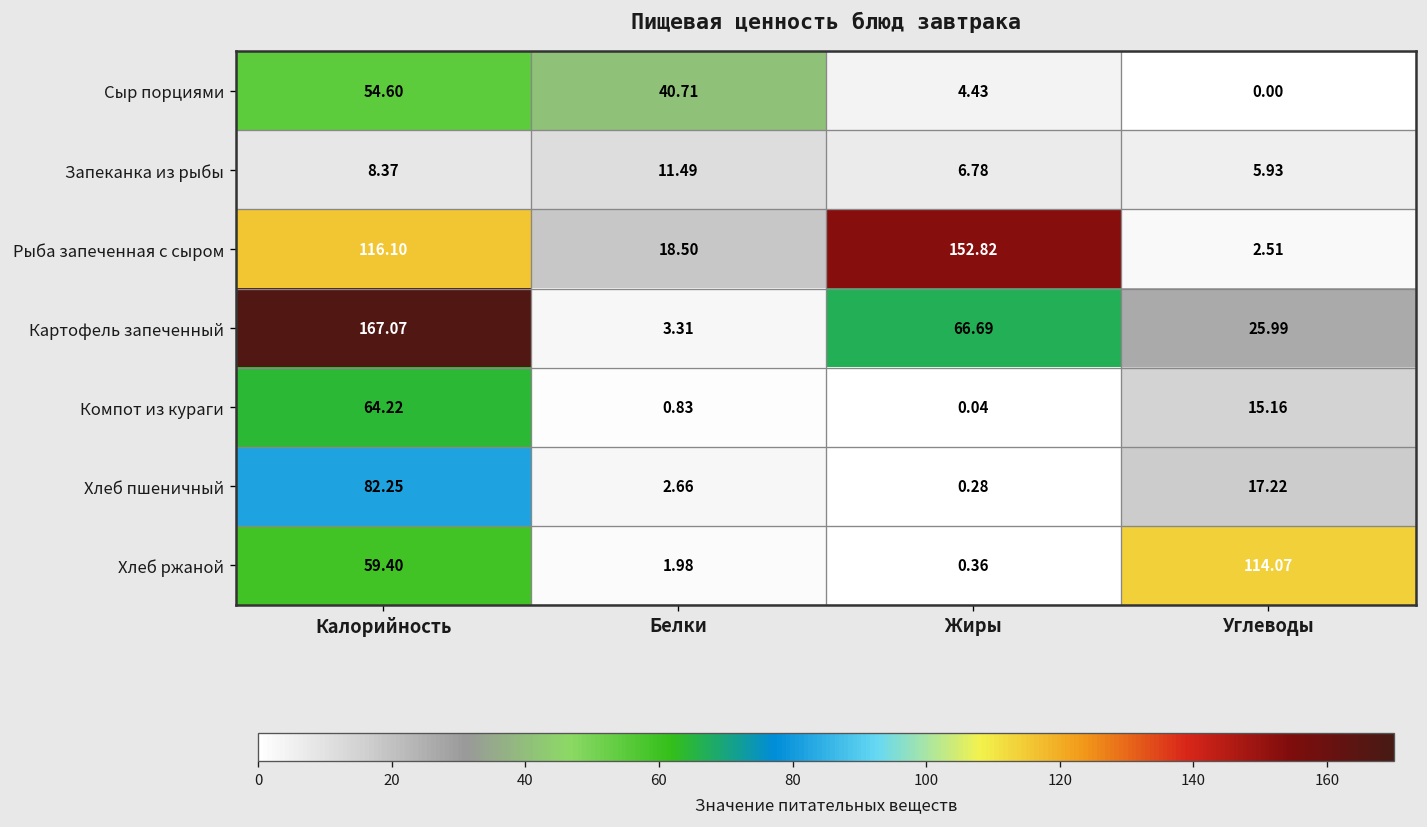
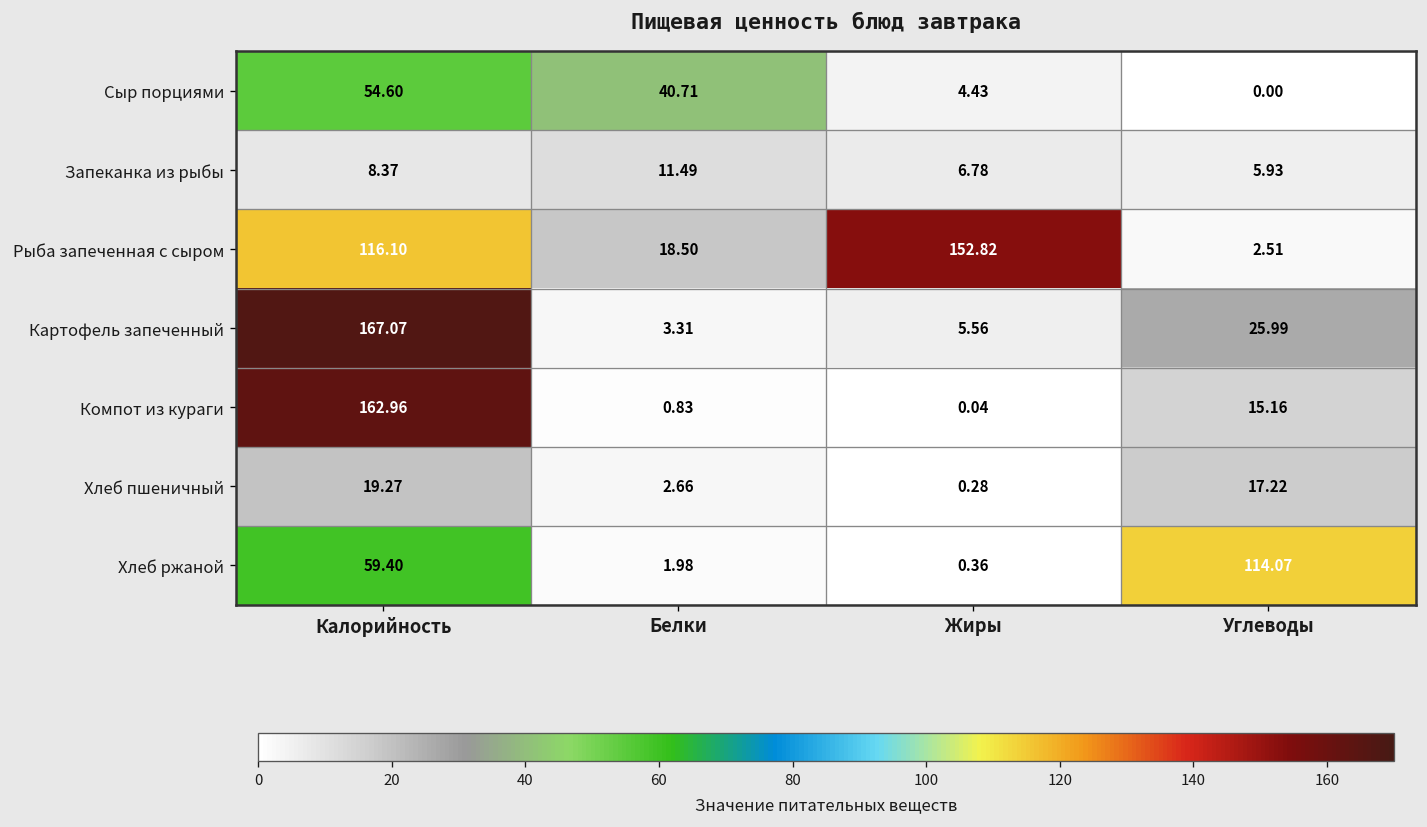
Картофель запеченный, Жиры: 66.69 -> 5.56
Компот из кураги, Калорийность: 64.22 -> 162.96
Хлеб пшеничный, Калорийность: 82.25 -> 19.27
